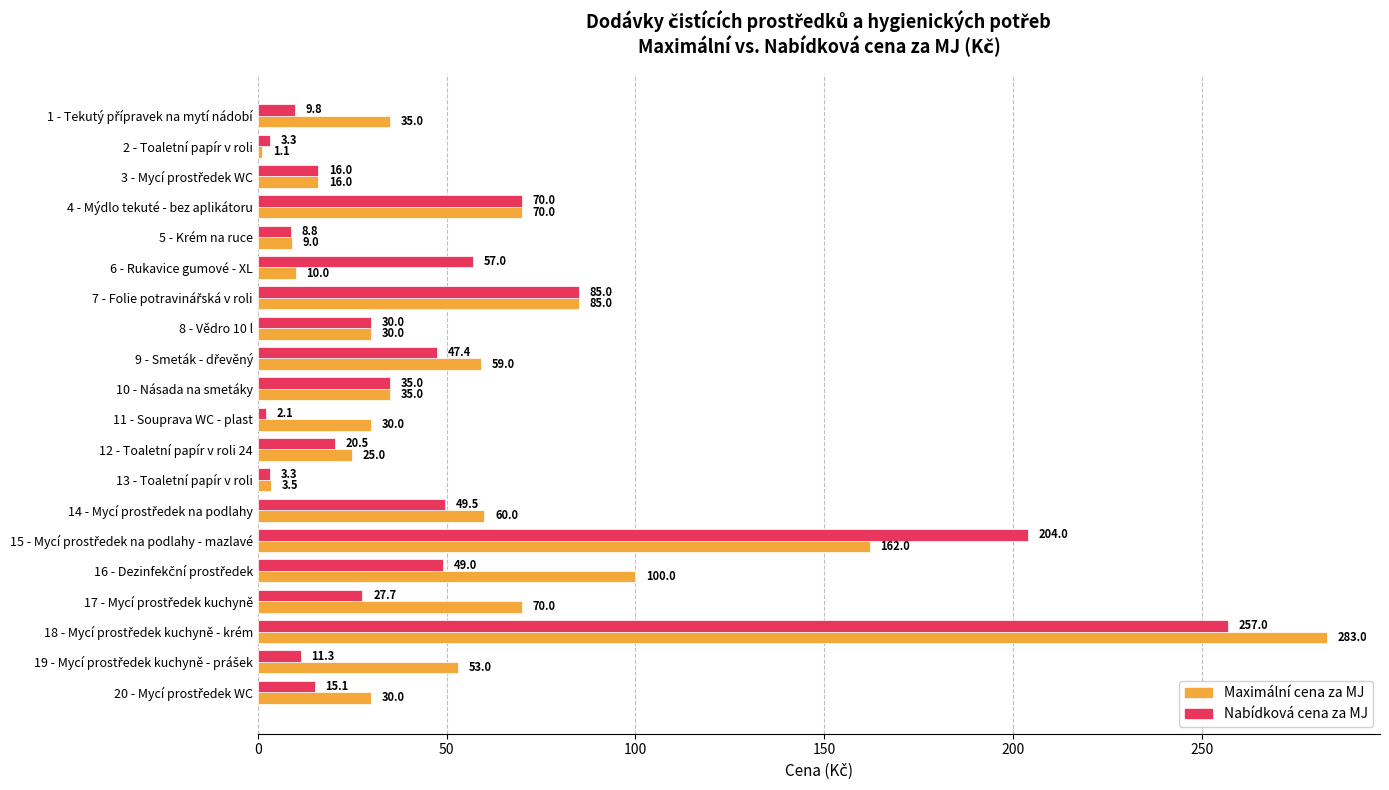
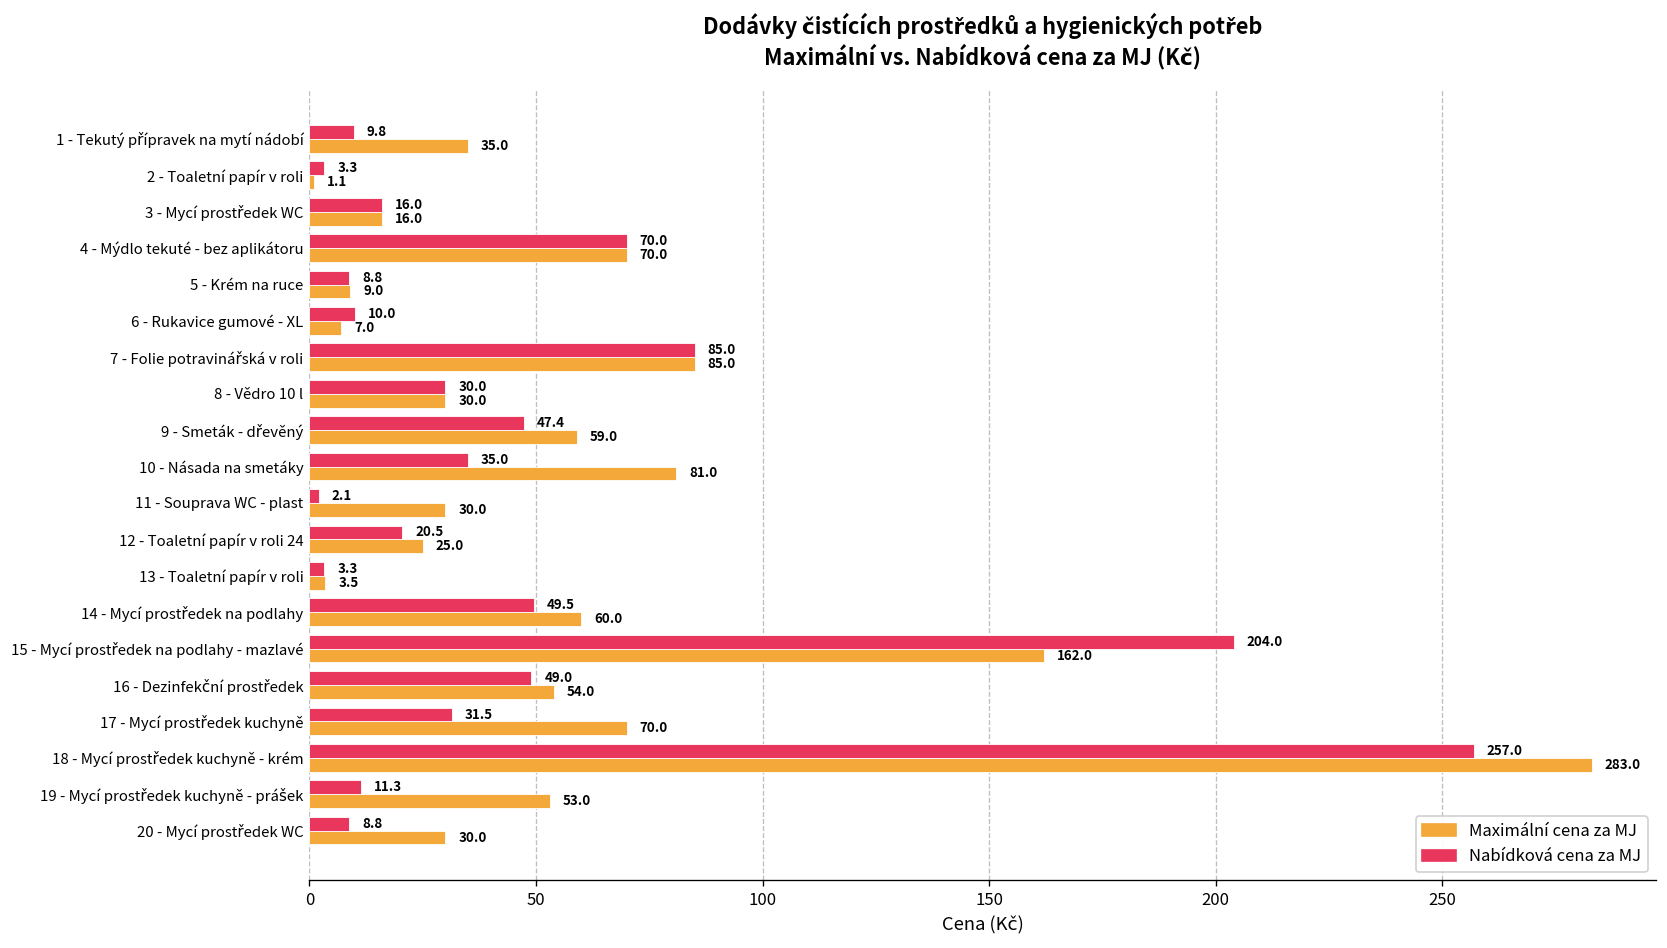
Nabídková cena za MJ, 6 - Rukavice gumové - XL: 57.0 -> 10.0
Maximální cena za MJ, 6 - Rukavice gumové - XL: 10.0 -> 7.0
Maximální cena za MJ, 10 - Násada na smetáky: 35.0 -> 81.0
Maximální cena za MJ, 16 - Dezinfekční prostředek: 100.0 -> 54.0
Nabídková cena za MJ, 17 - Mycí prostředek kuchyně: 27.7 -> 31.5
Nabídková cena za MJ, 20 - Mycí prostředek WC: 15.1 -> 8.8
